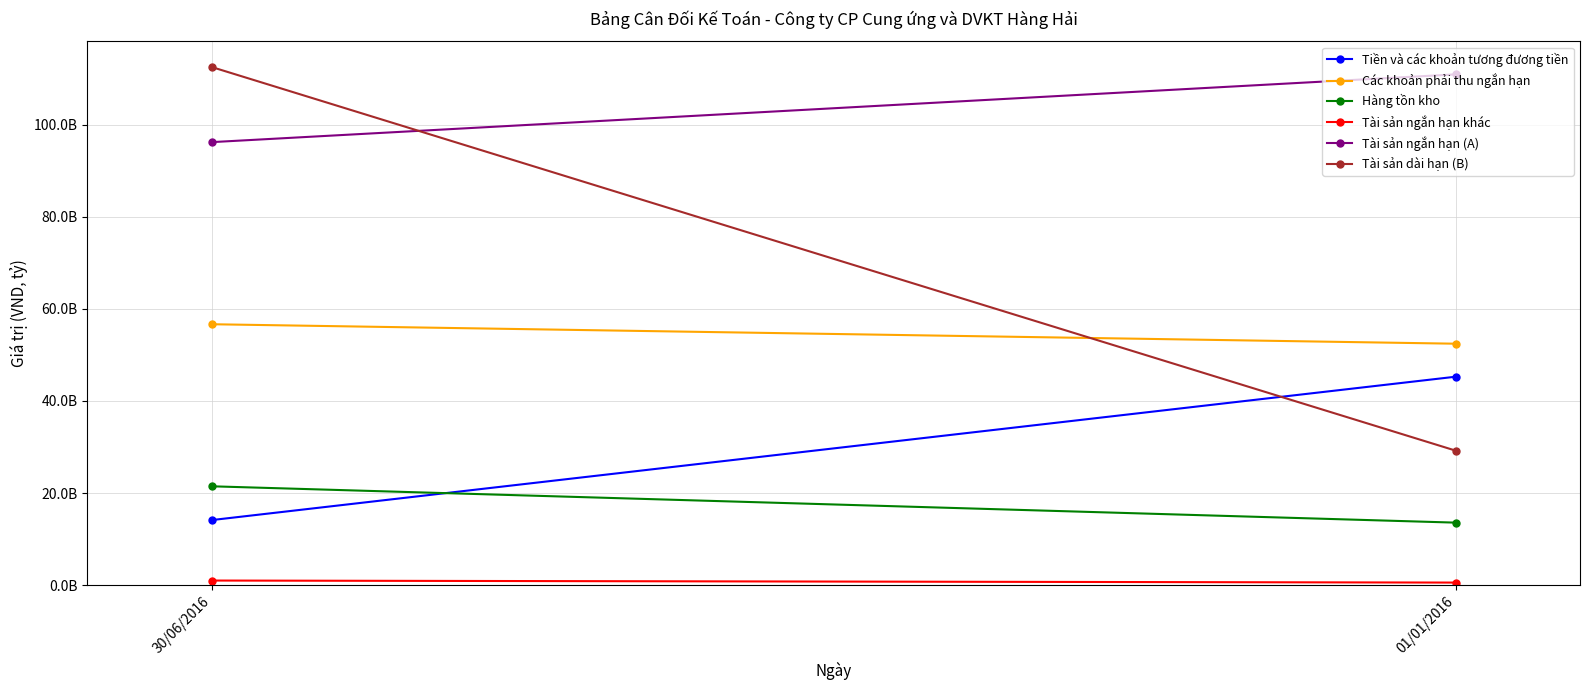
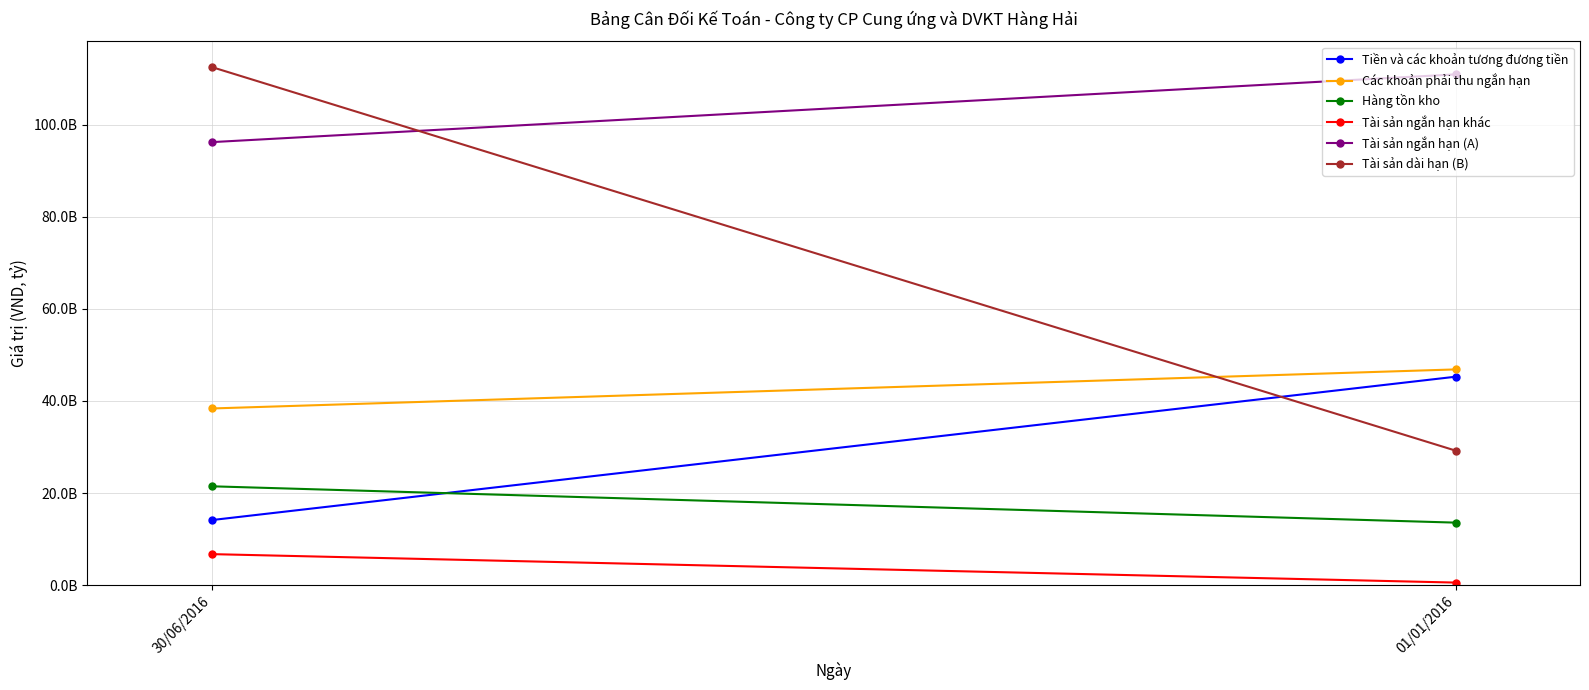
Các khoản phải thu ngắn hạn, 30/06/2016: 57000000000 -> 38000000000
Tài sản ngắn hạn khác, 30/06/2016: 1000000000 -> 7000000000
Các khoản phải thu ngắn hạn, 01/01/2016: 52000000000 -> 47000000000
